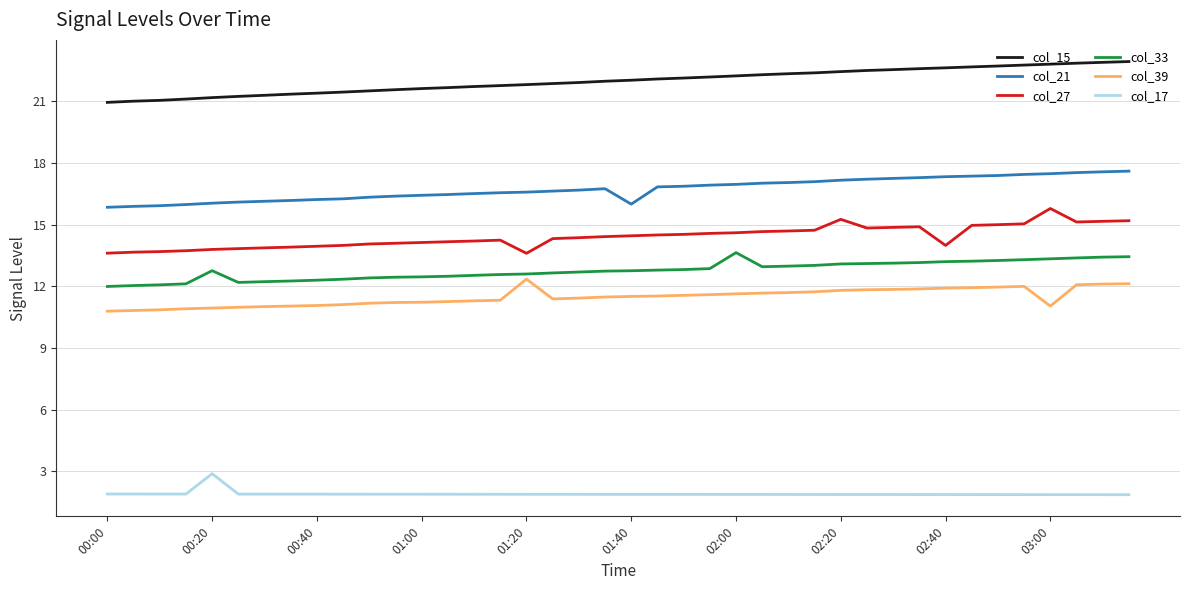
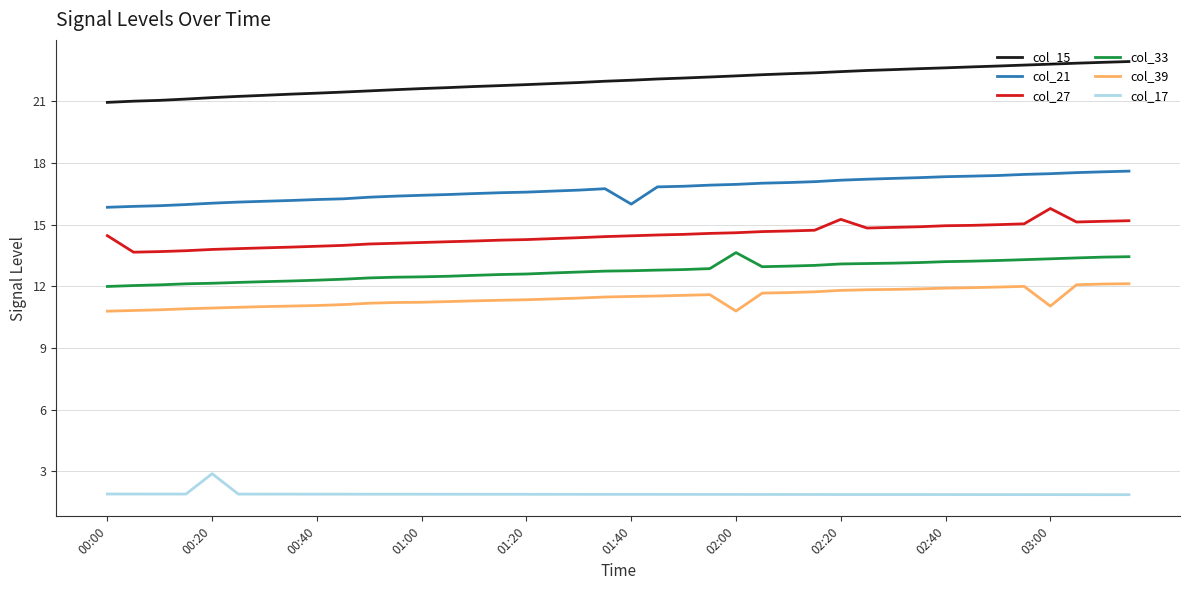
col_27, 00:00: 13.6 -> 14.5
col_33, 00:20: 12.8 -> 12.1
col_27, 01:20: 13.6 -> 14.3
col_39, 01:20: 12.4 -> 11.3
col_39, 02:00: 11.6 -> 10.8
col_27, 02:40: 14.0 -> 14.9
